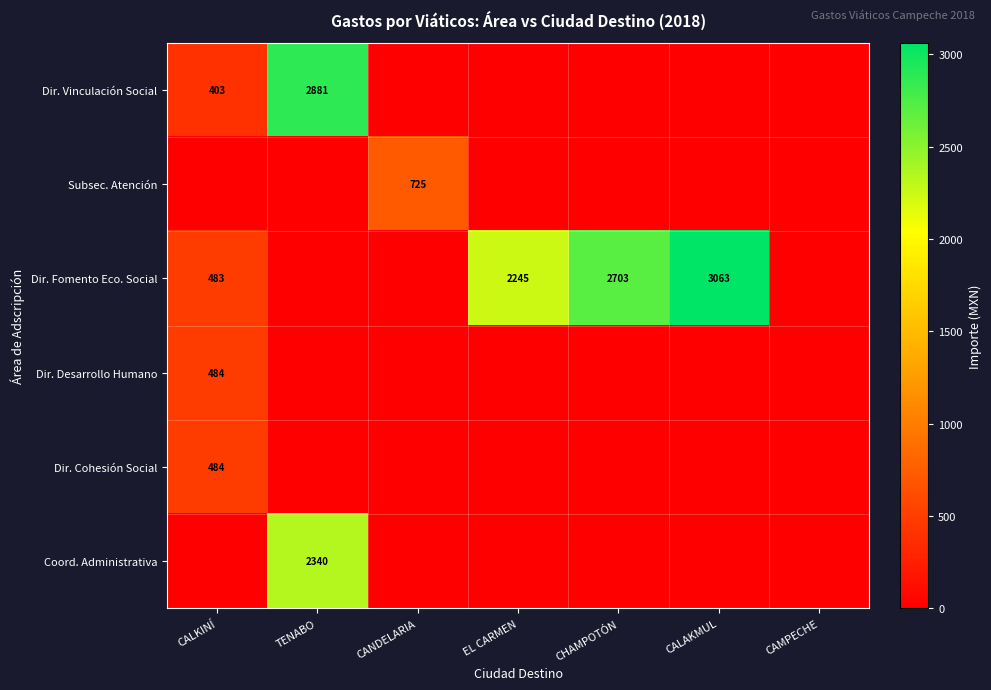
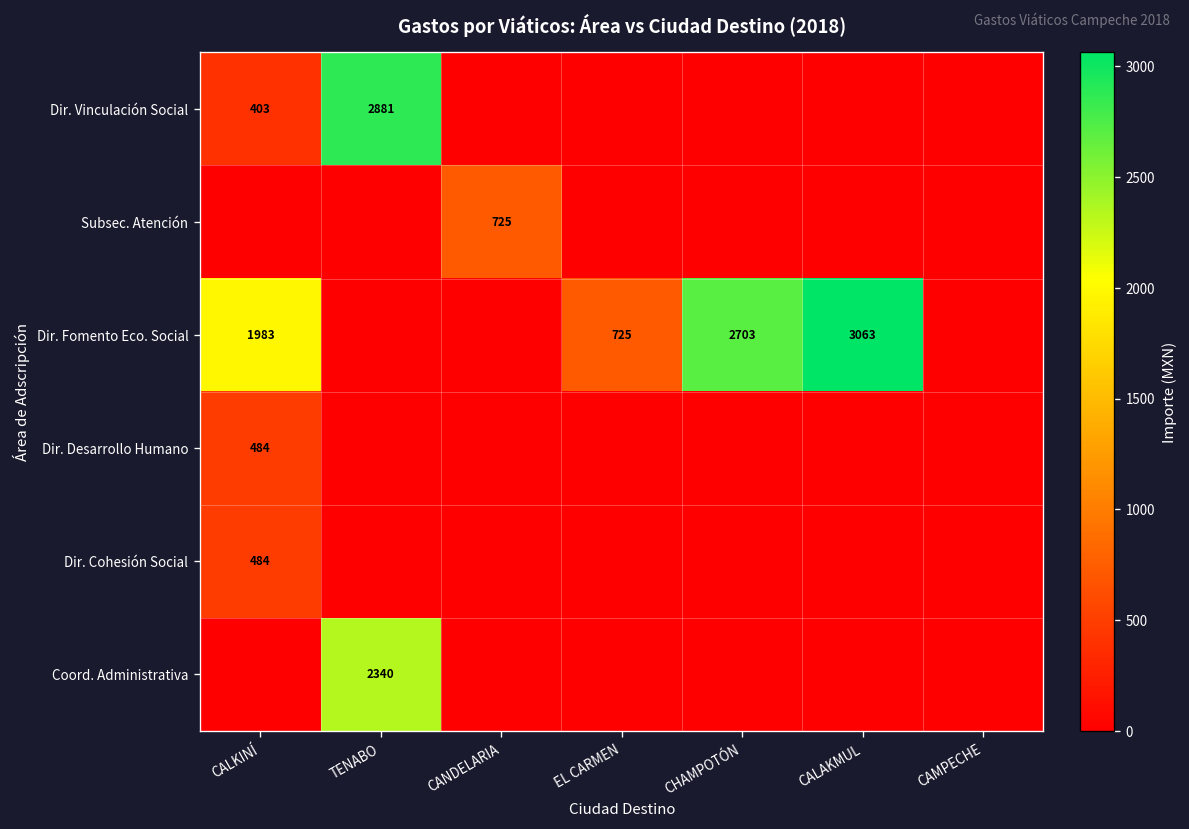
Dir. Fomento Eco. Social, CALKINÍ: 483 -> 1983
Dir. Fomento Eco. Social, EL CARMEN: 2245 -> 725
